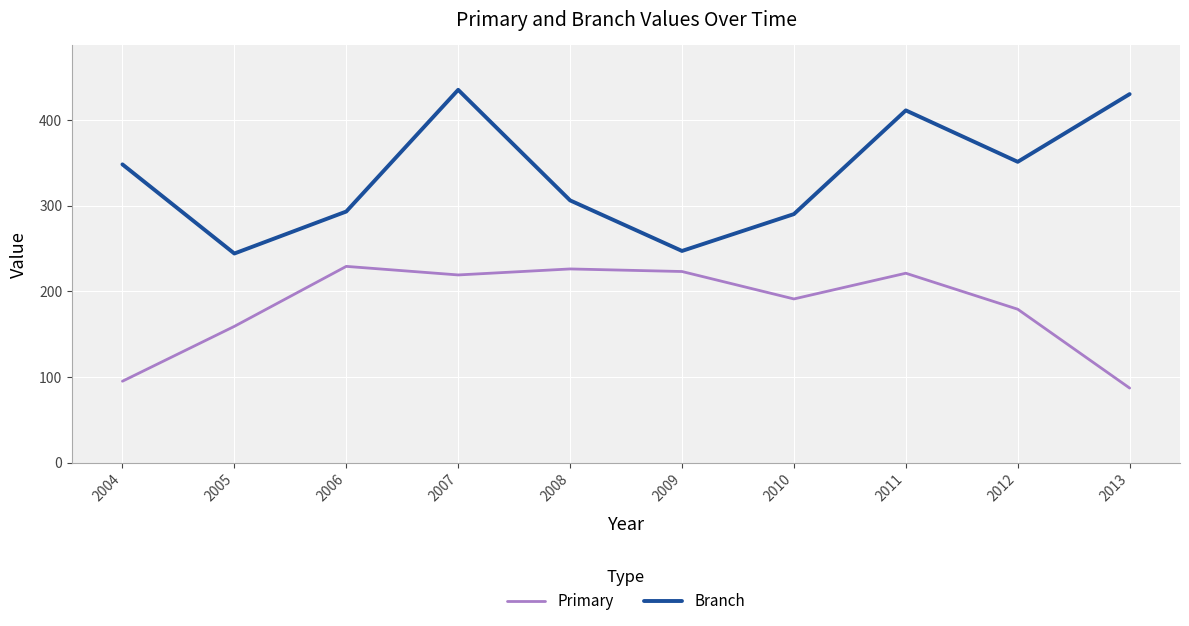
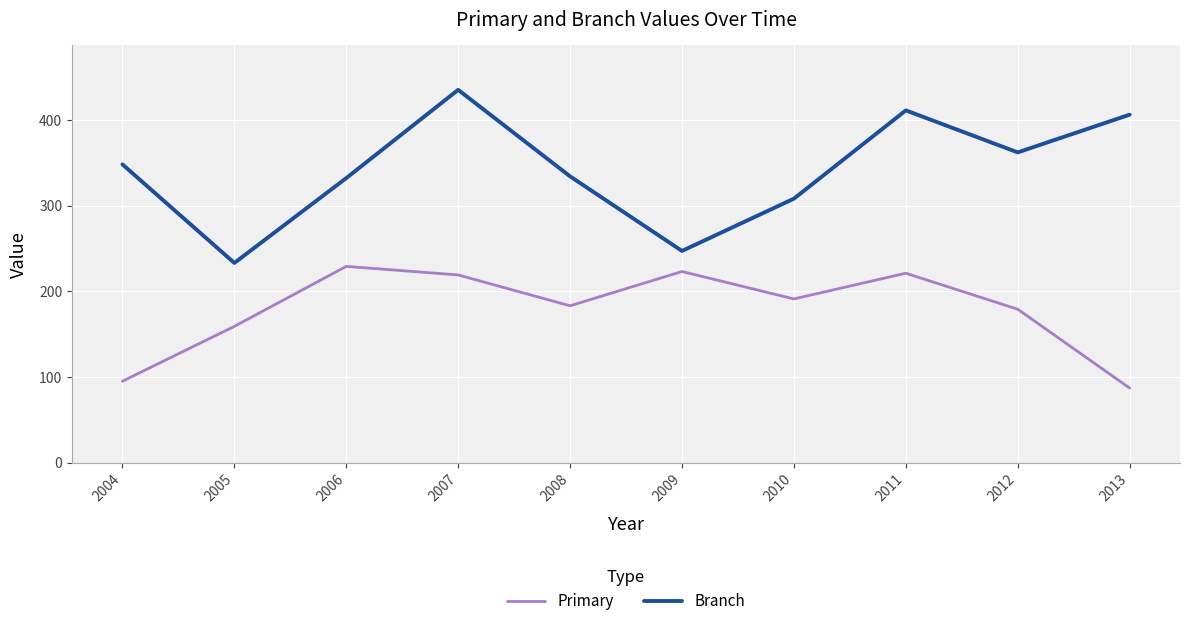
Branch, 2005: 240 -> 230
Branch, 2006: 290 -> 330
Primary, 2008: 230 -> 180
Branch, 2008: 310 -> 330
Branch, 2010: 290 -> 310
Branch, 2012: 350 -> 360
Branch, 2013: 430 -> 410
